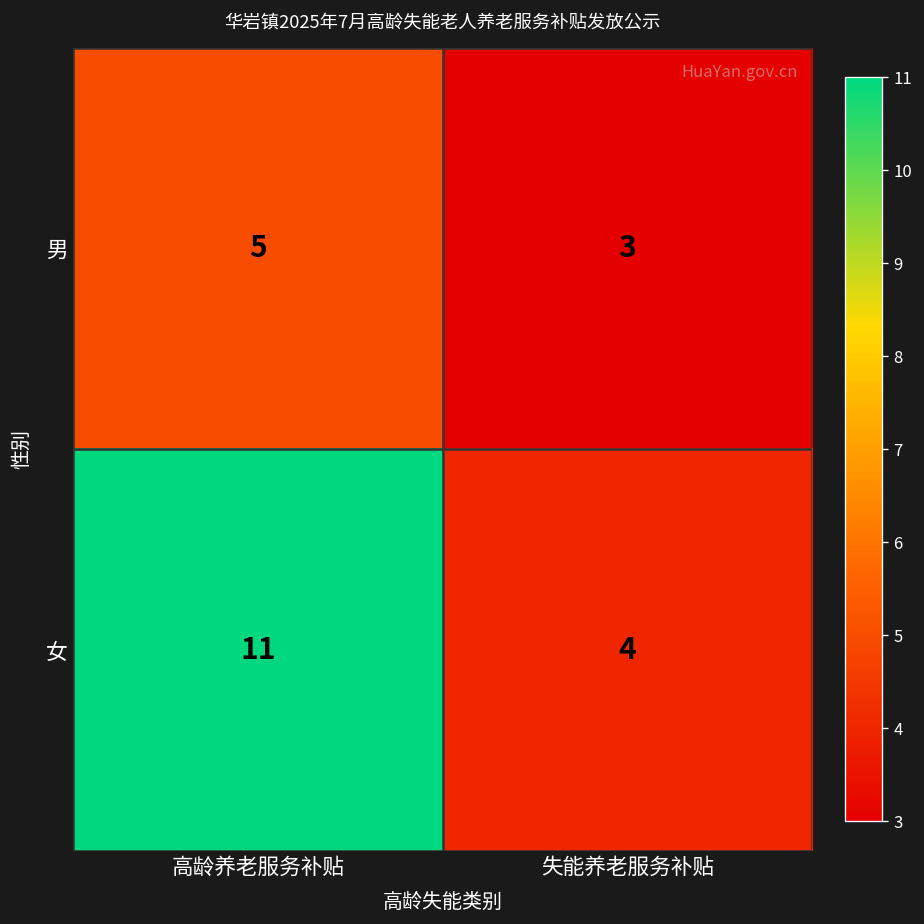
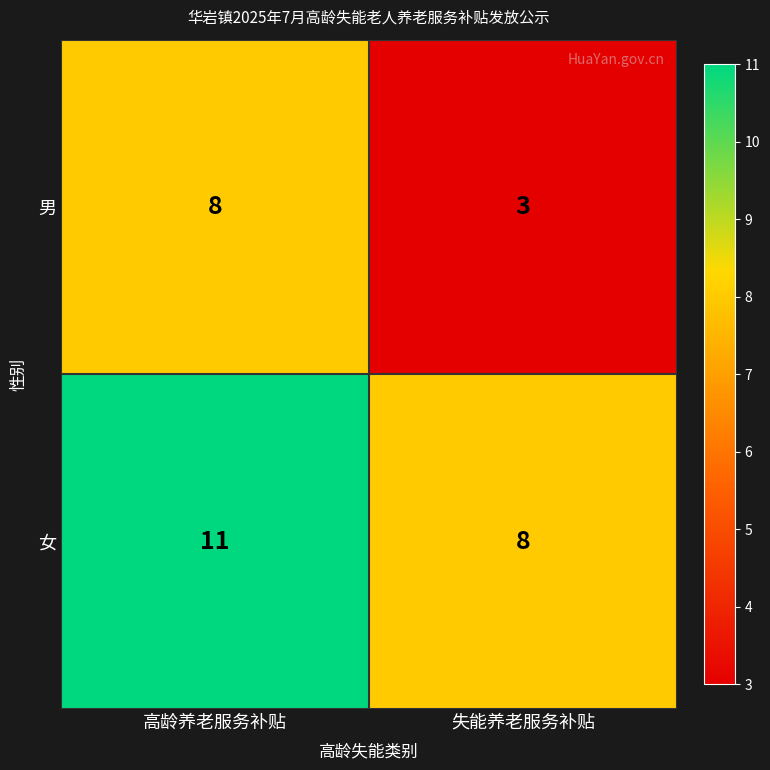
男, 高龄养老服务补贴: 5 -> 8
女, 失能养老服务补贴: 4 -> 8
